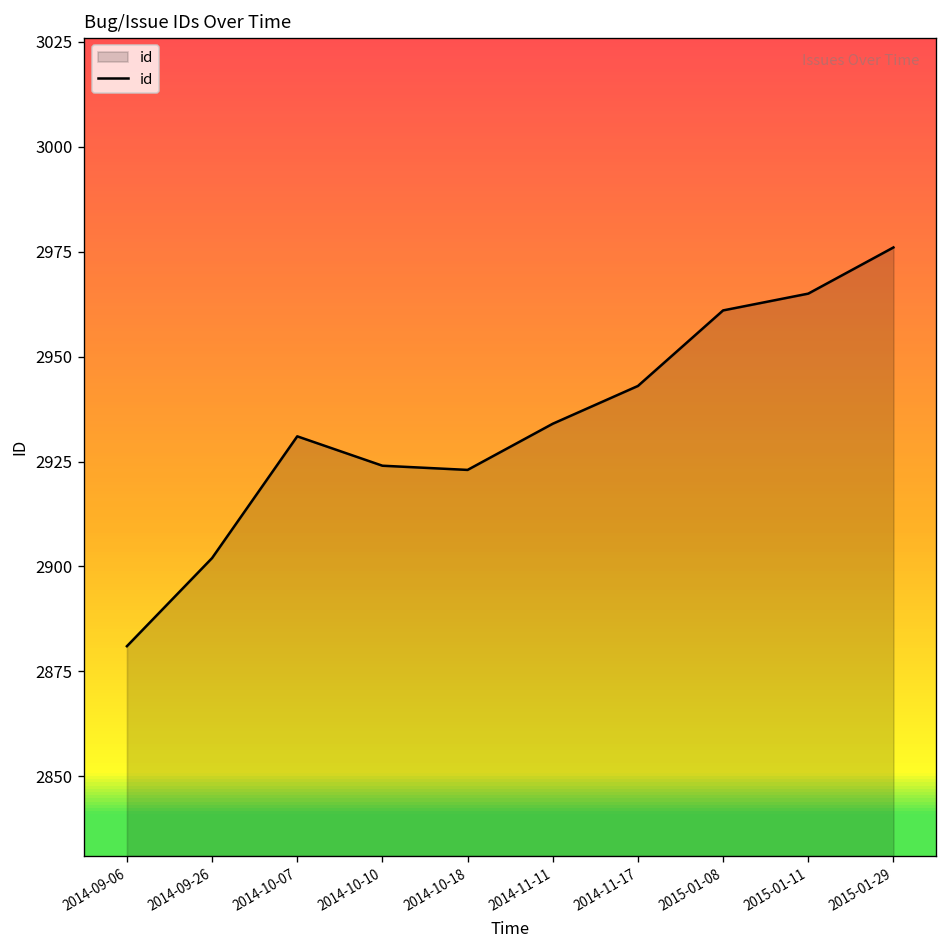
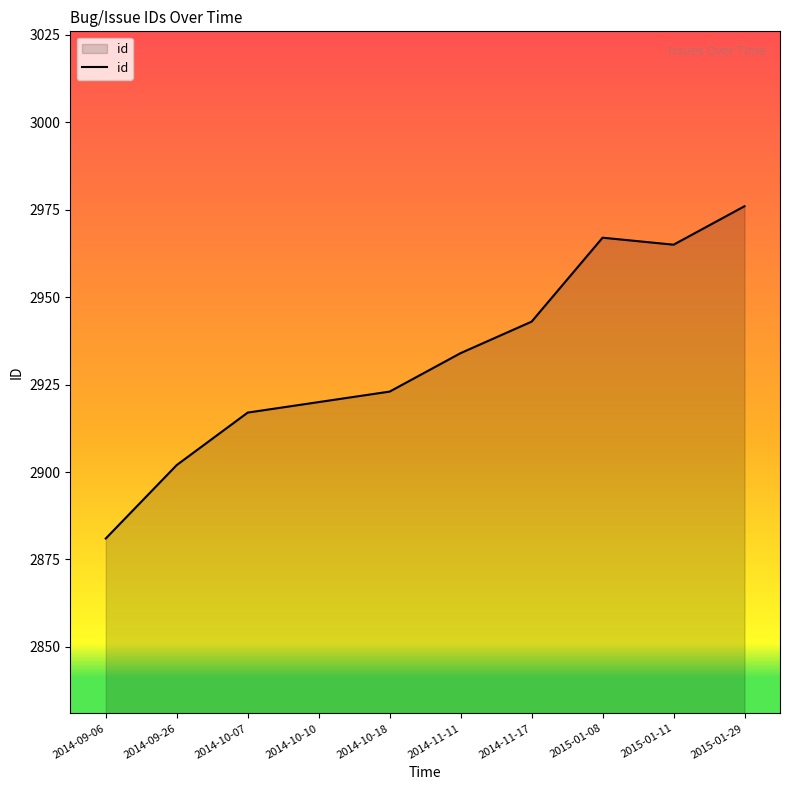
2014-10-07: 2931 -> 2917
2014-10-10: 2924 -> 2920
2015-01-08: 2961 -> 2967
